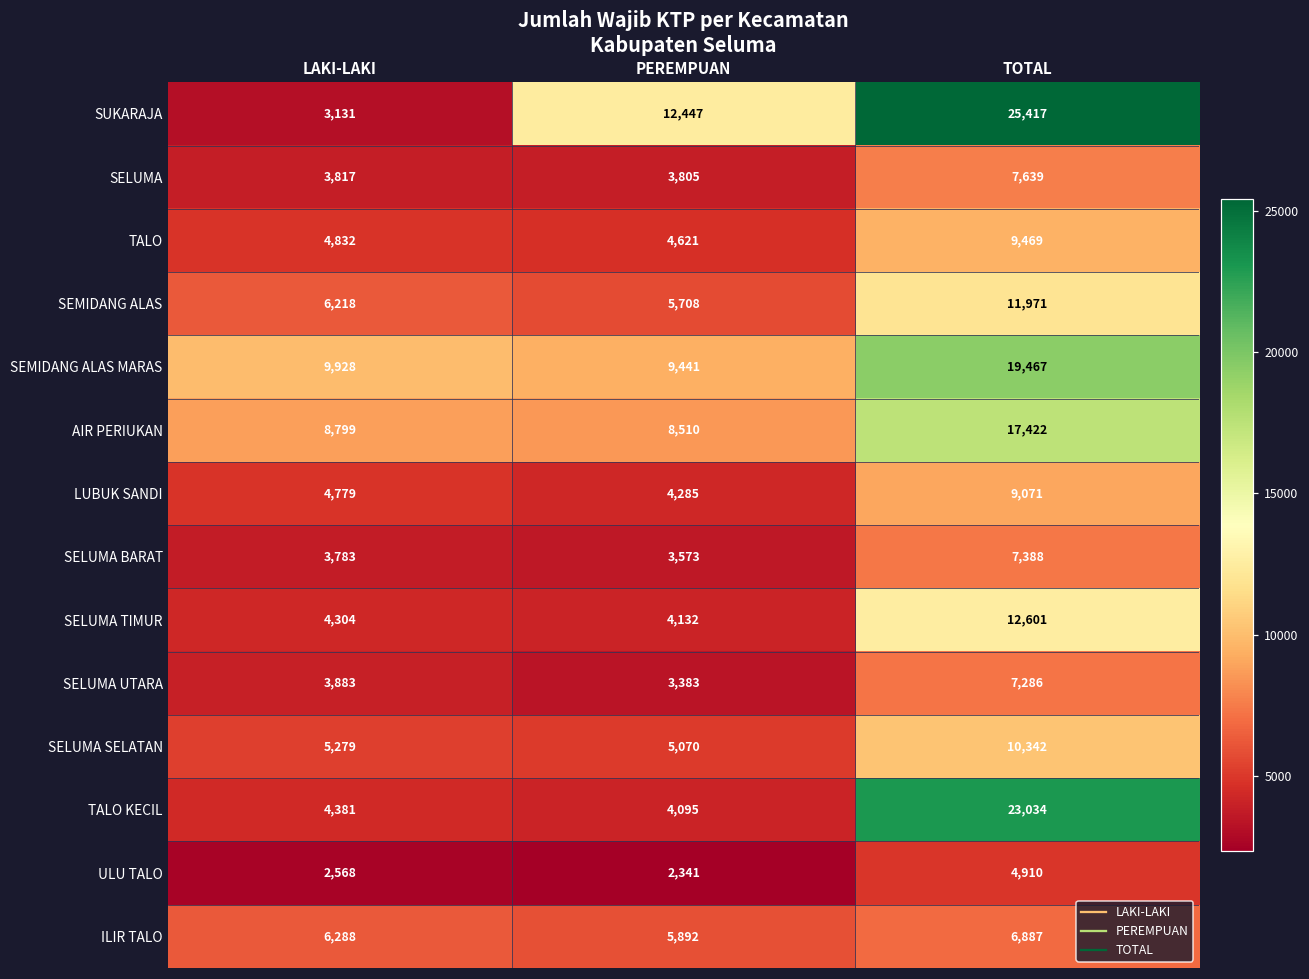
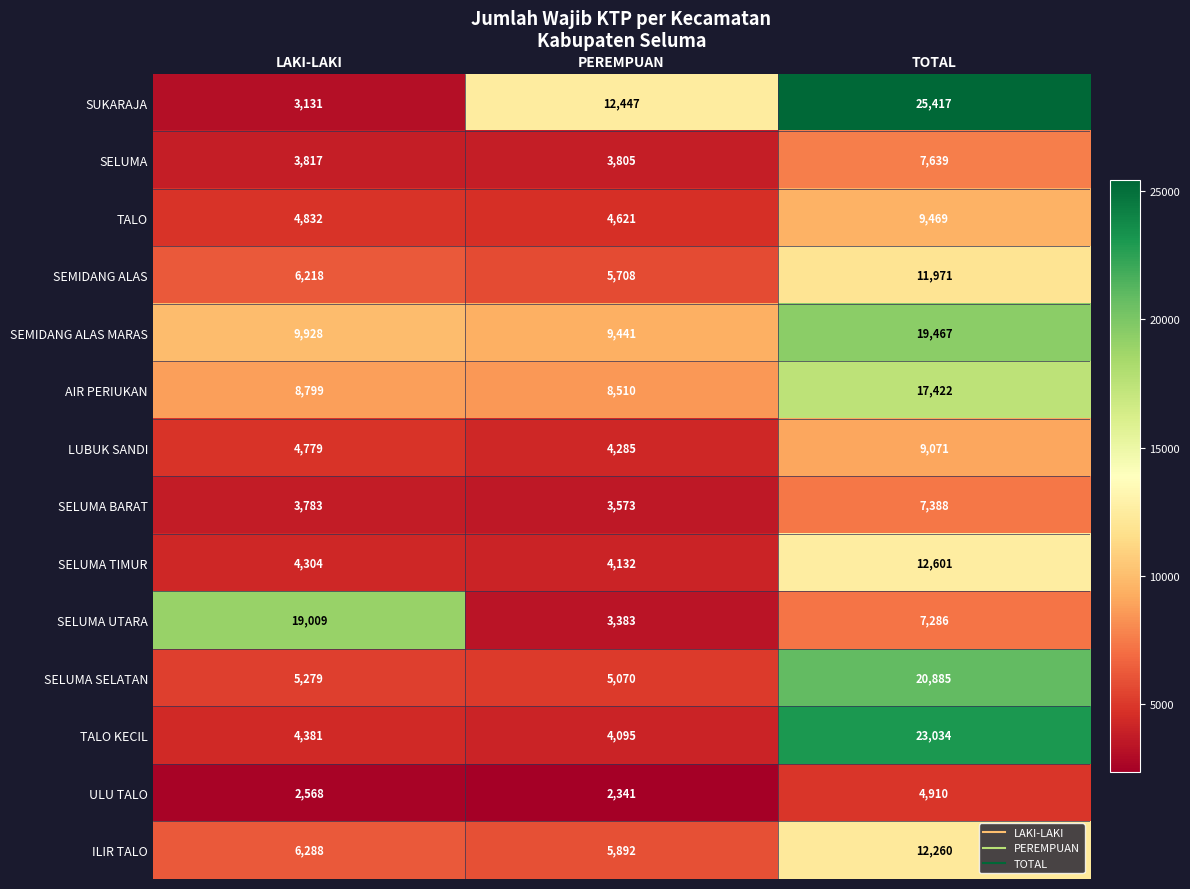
SELUMA UTARA, LAKI-LAKI: 3,883 -> 19,009
SELUMA SELATAN, TOTAL: 10,342 -> 20,885
ILIR TALO, TOTAL: 6,887 -> 12,260
